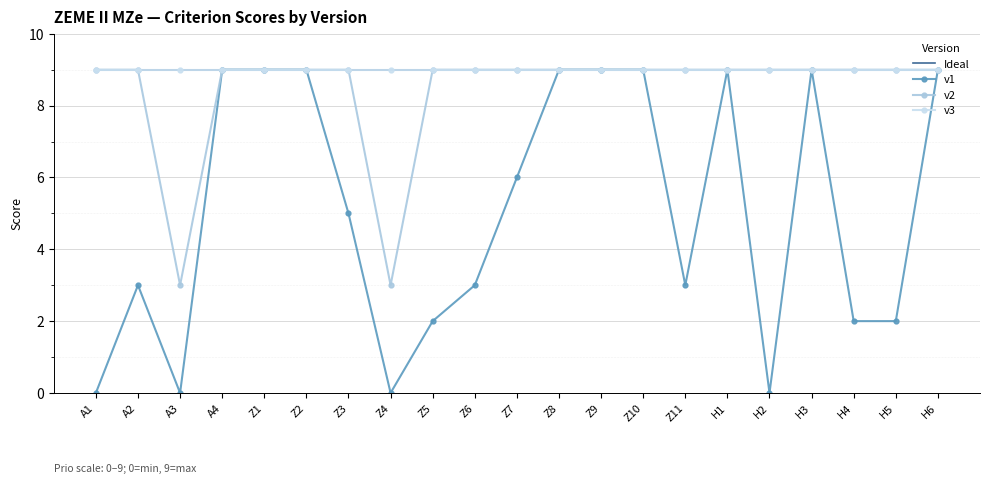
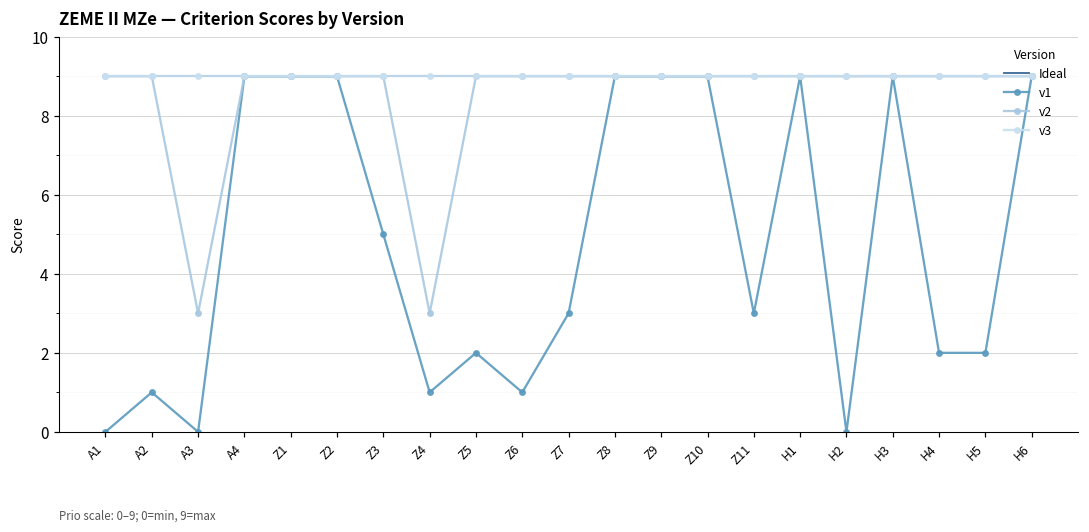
v1, A2: 3 -> 1
v1, Z4: 0 -> 1
v1, Z6: 3 -> 1
v1, Z7: 6 -> 3
